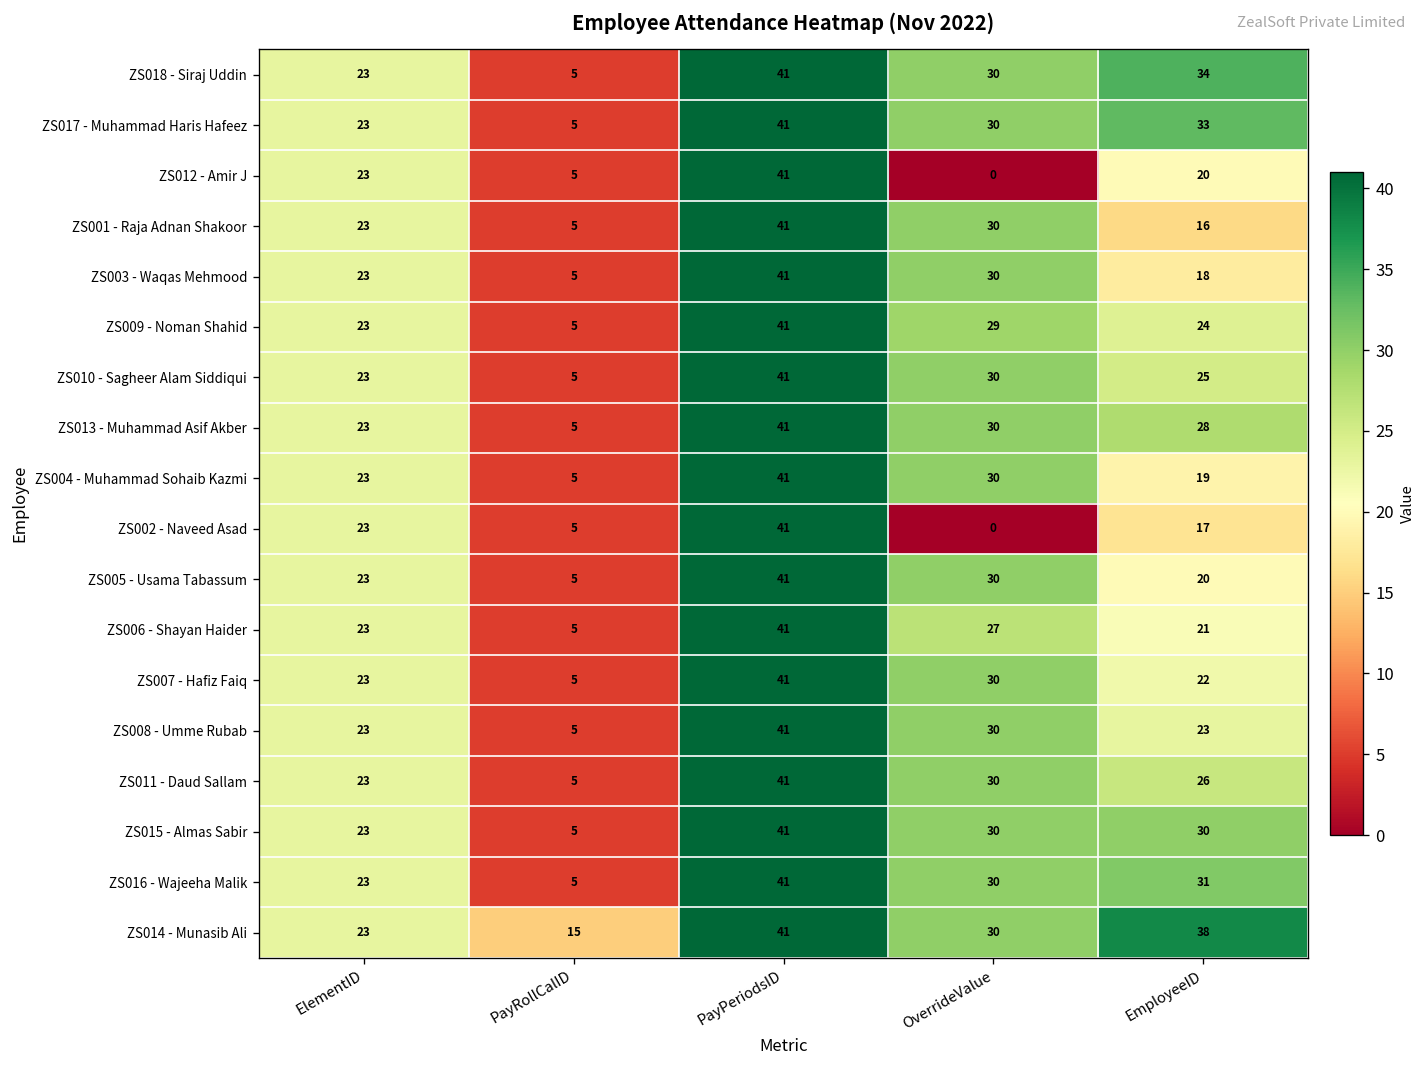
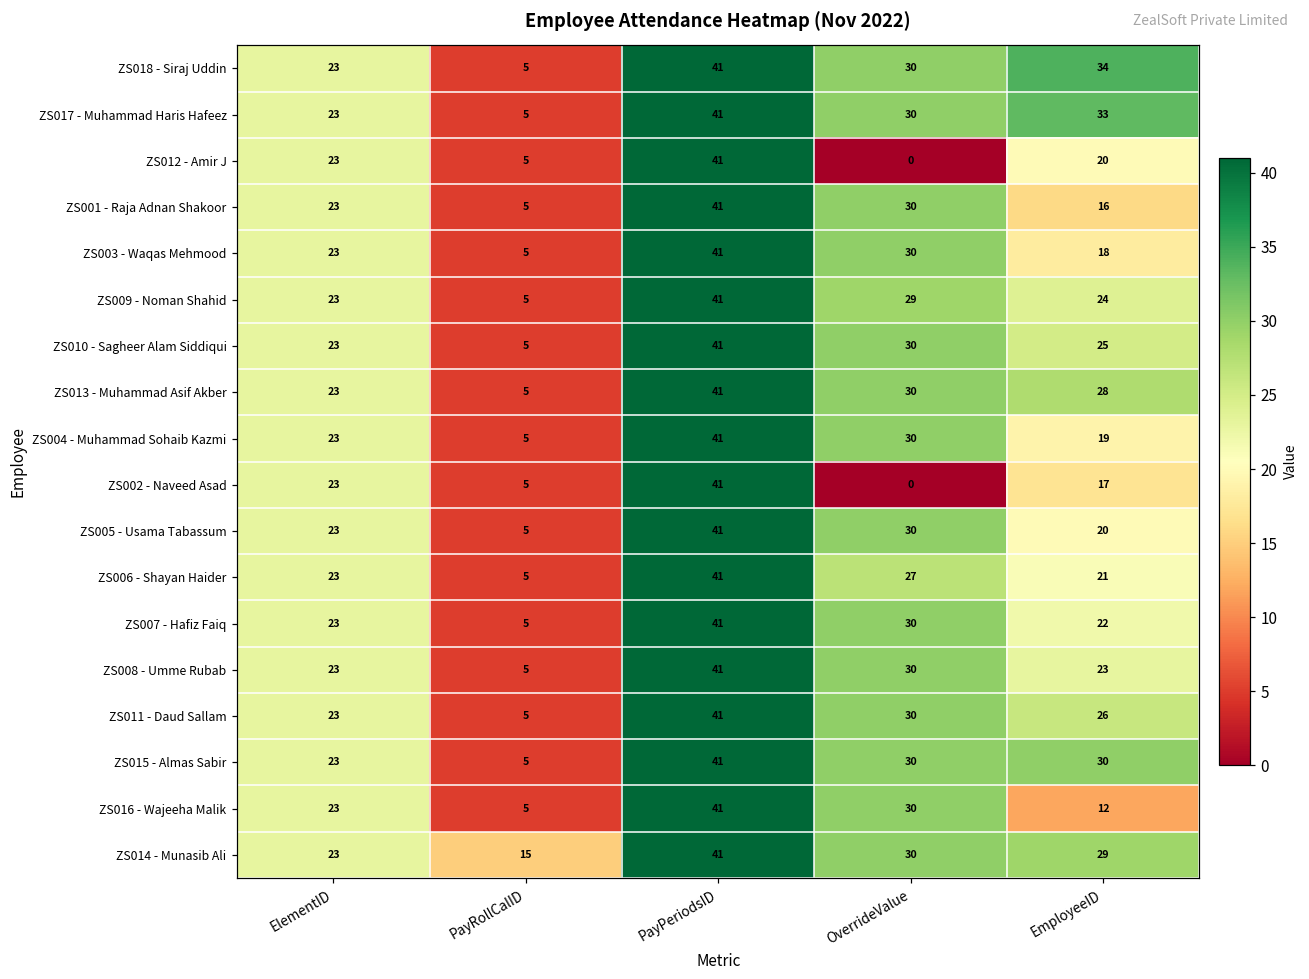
ZS016 - Wajeeha Malik, EmployeeID: 31 -> 12
ZS014 - Munasib Ali, EmployeeID: 38 -> 29
